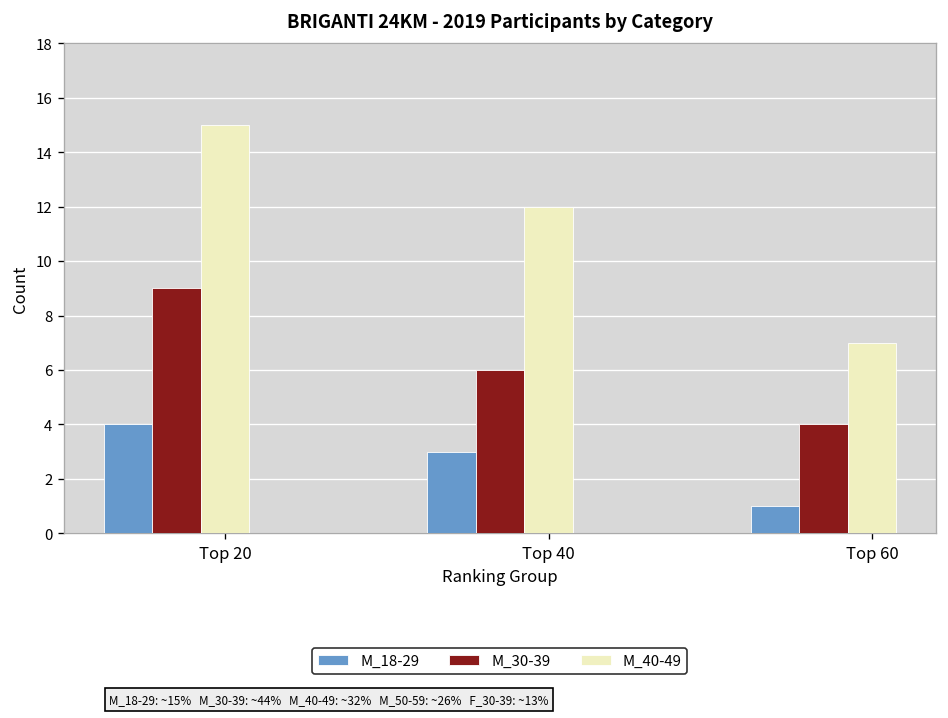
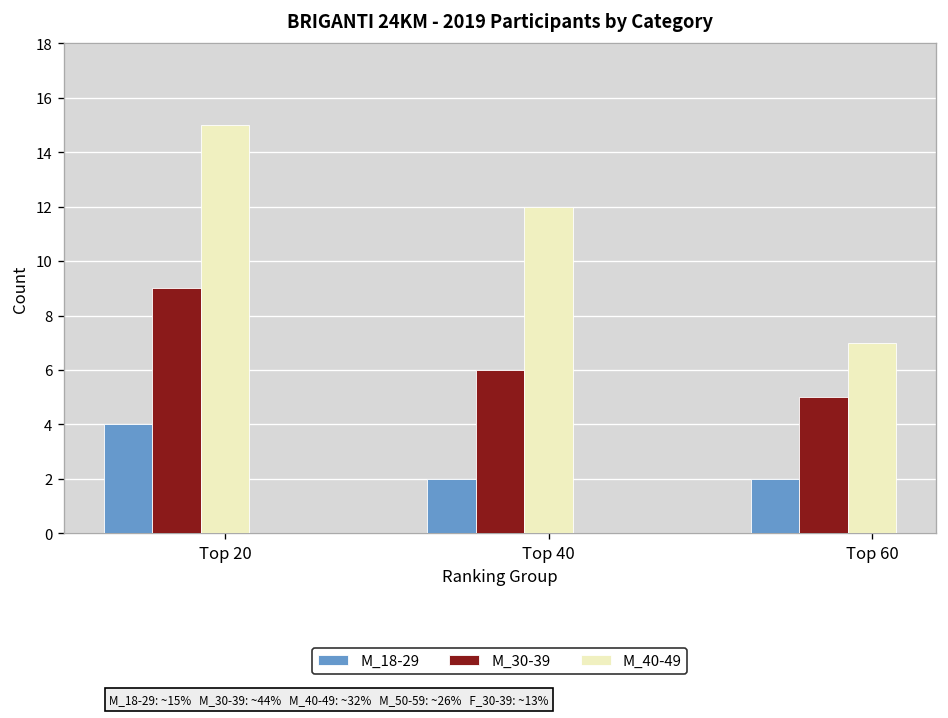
M_18-29, Top 40: 3 -> 2
M_18-29, Top 60: 1 -> 2
M_30-39, Top 60: 4 -> 5
